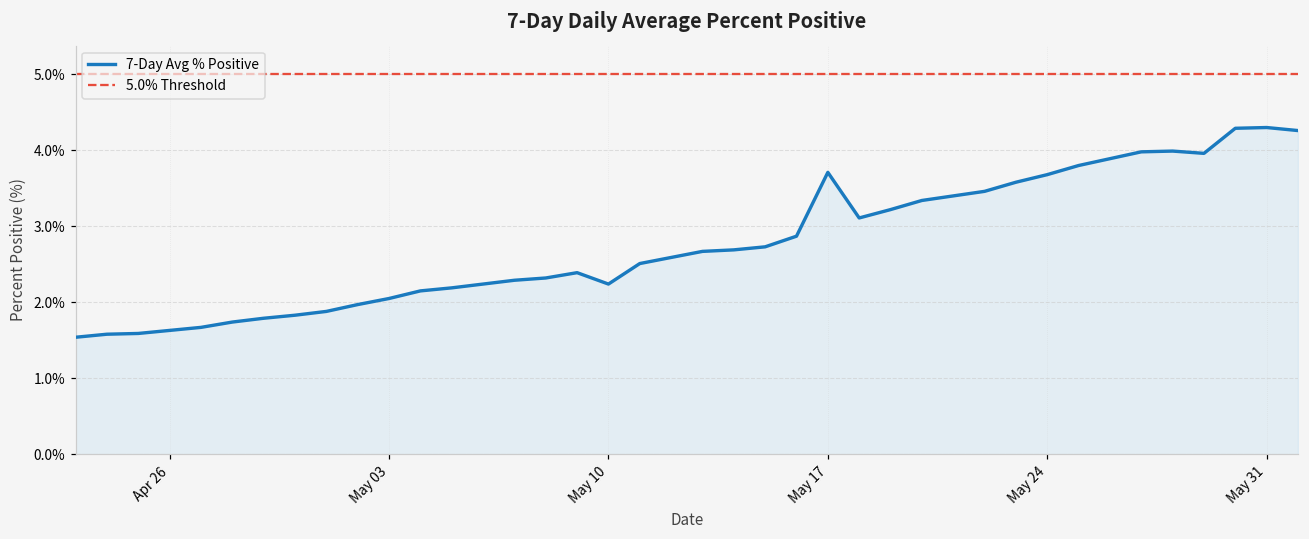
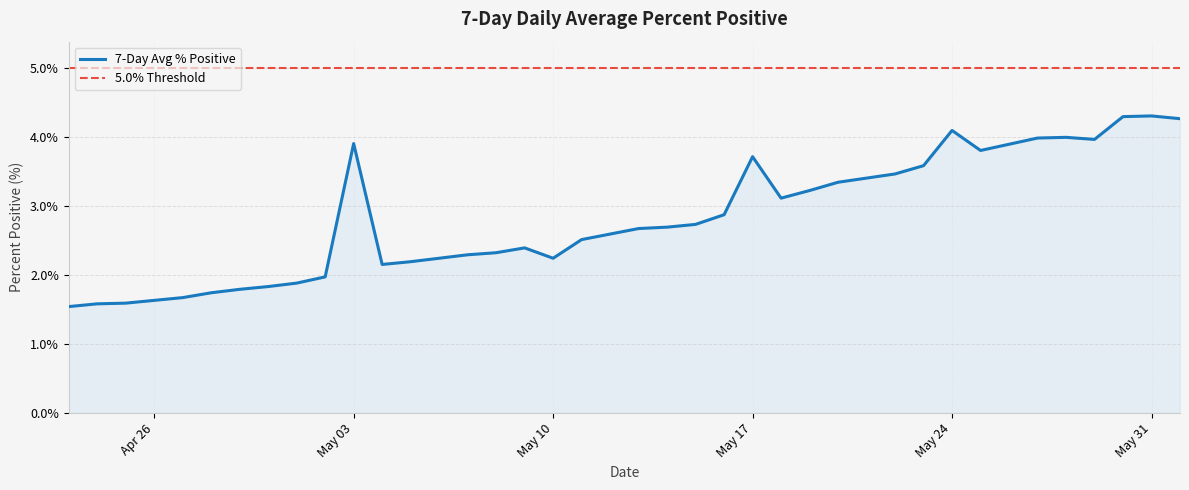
May 03: 2.1% -> 3.9%
May 24: 3.7% -> 4.1%
